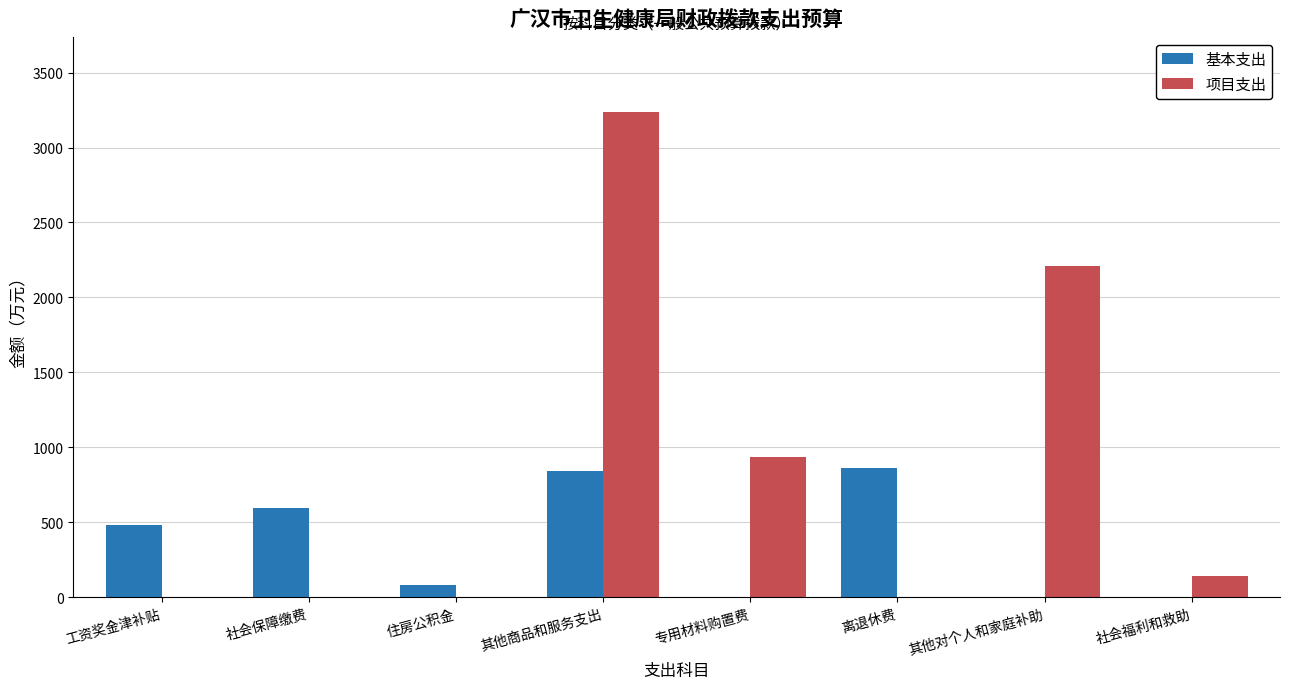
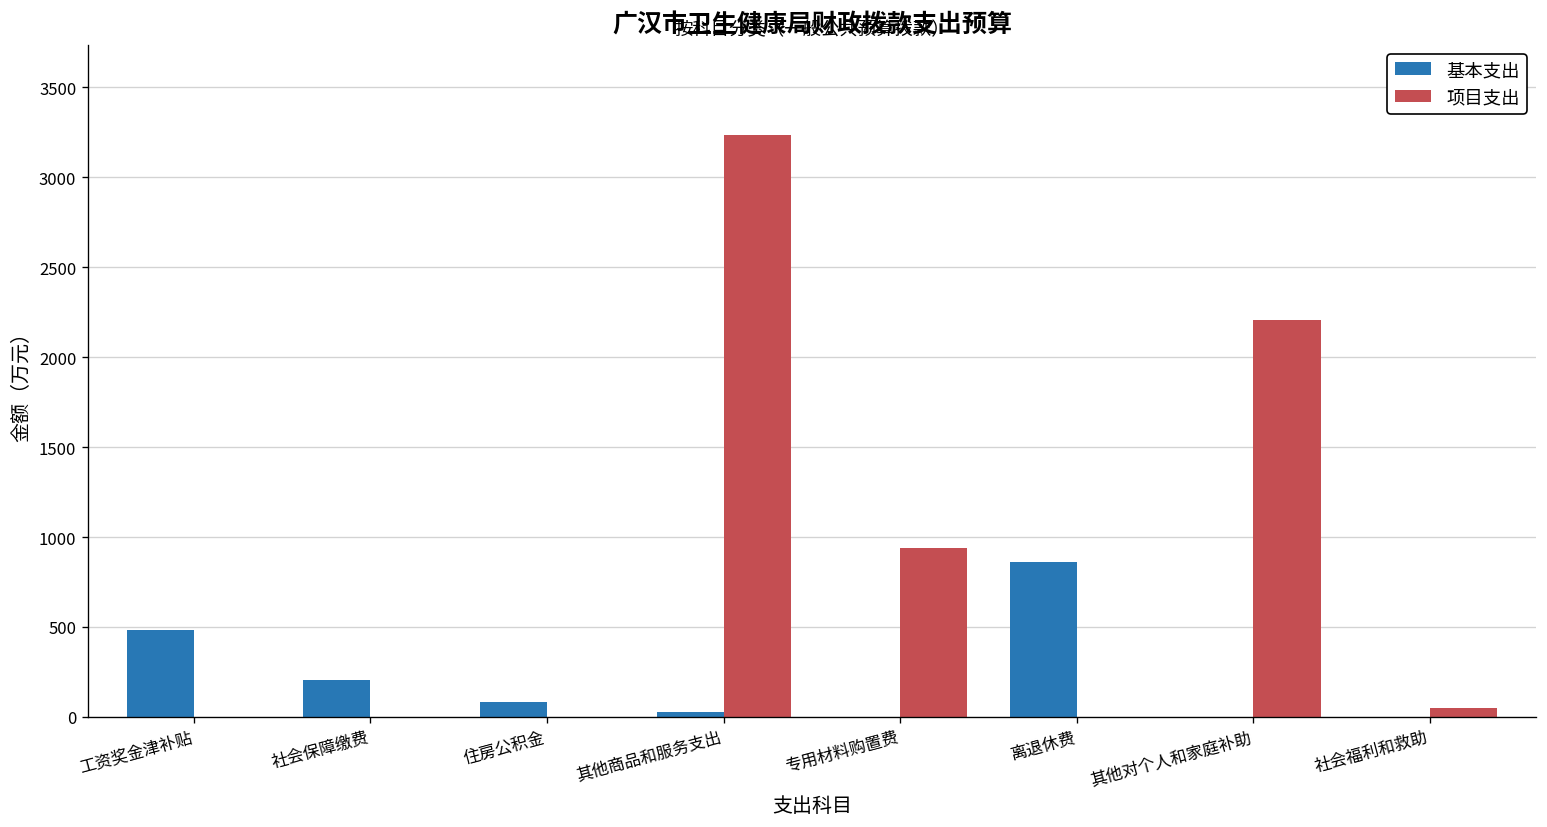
基本支出, 社会保障缴费: 600 -> 200
基本支出, 其他商品和服务支出: 840 -> 30
项目支出, 社会福利和救助: 140 -> 50
